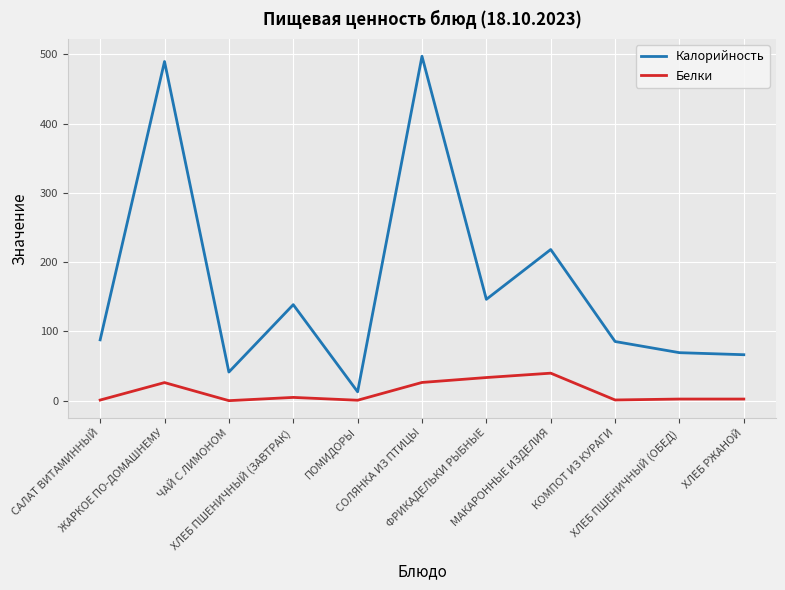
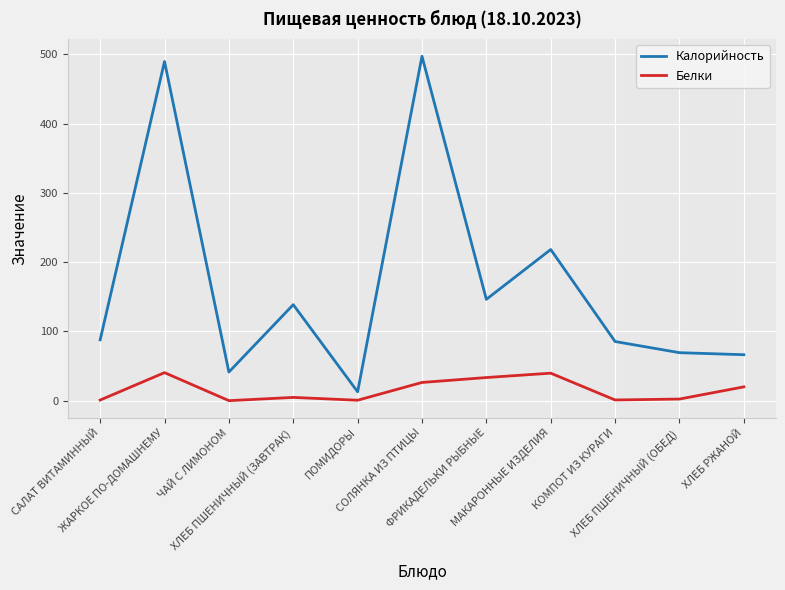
Белки, ЖАРКОЕ ПО-ДОМАШНЕМУ: 30 -> 40
Белки, ХЛЕБ РЖАНОЙ: 0 -> 20
